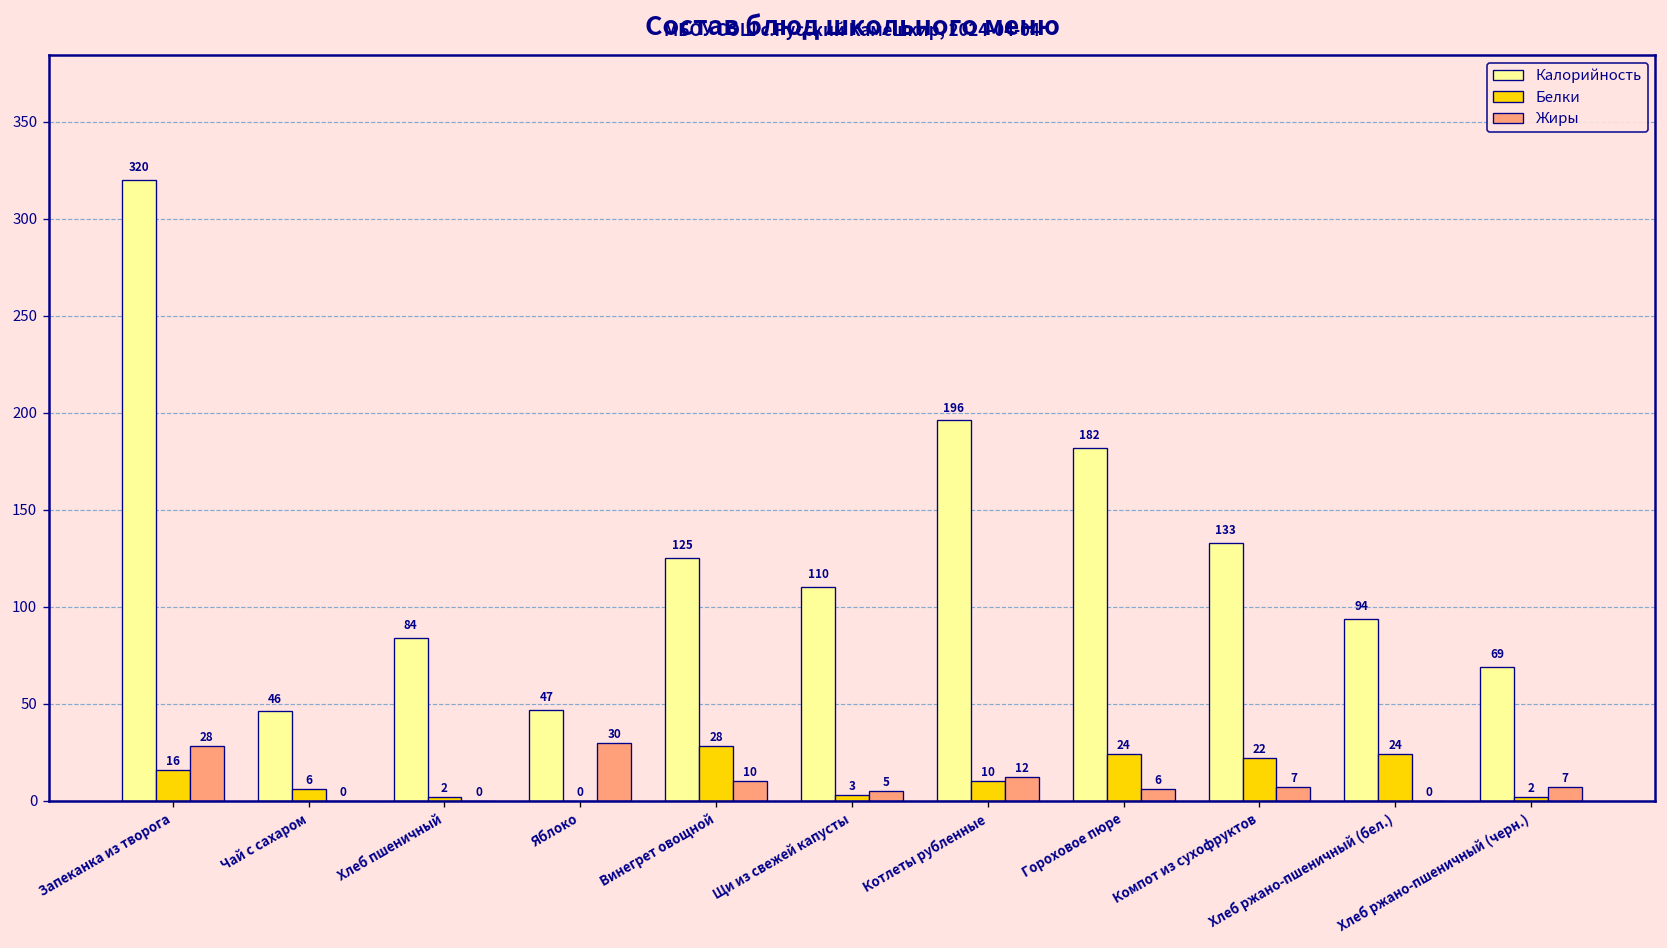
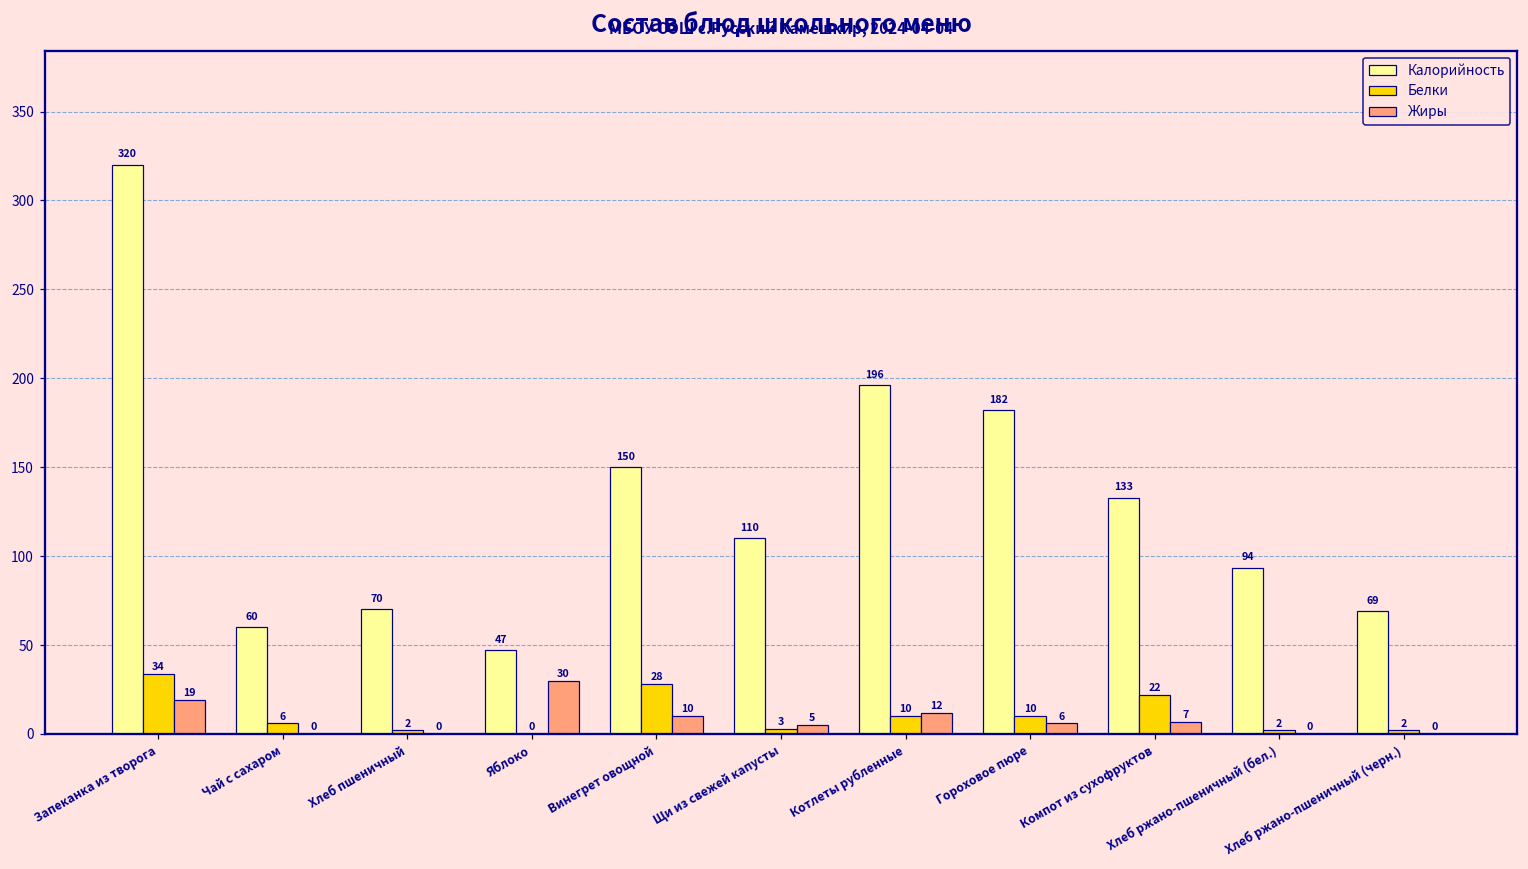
Белки, Запеканка из творога: 16 -> 34
Жиры, Запеканка из творога: 28 -> 19
Калорийность, Чай с сахаром: 46 -> 60
Калорийность, Хлеб пшеничный: 84 -> 70
Калорийность, Винегрет овощной: 125 -> 150
Белки, Гороховое пюре: 24 -> 10
Белки, Хлеб ржано-пшеничный (бел.): 24 -> 2
Жиры, Хлеб ржано-пшеничный (черн.): 7 -> 0
